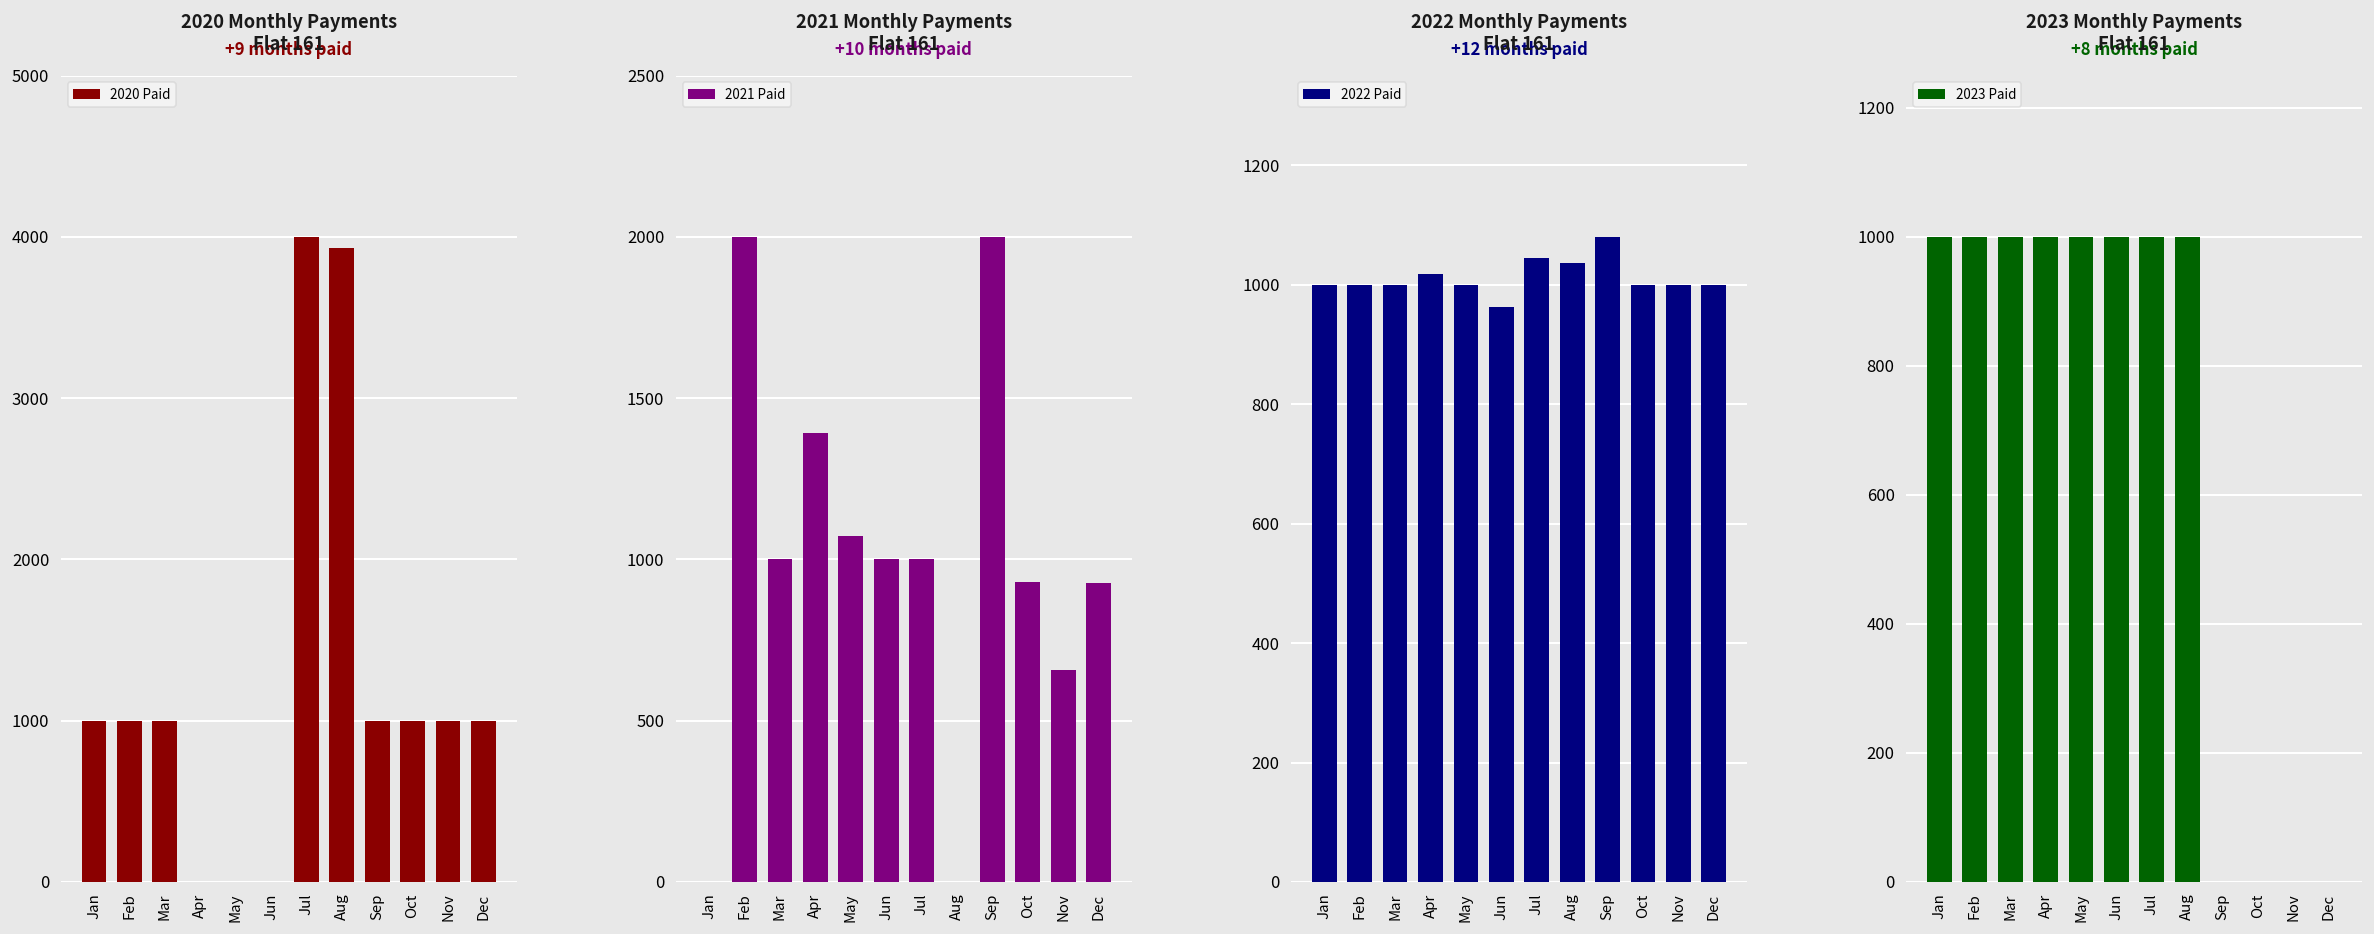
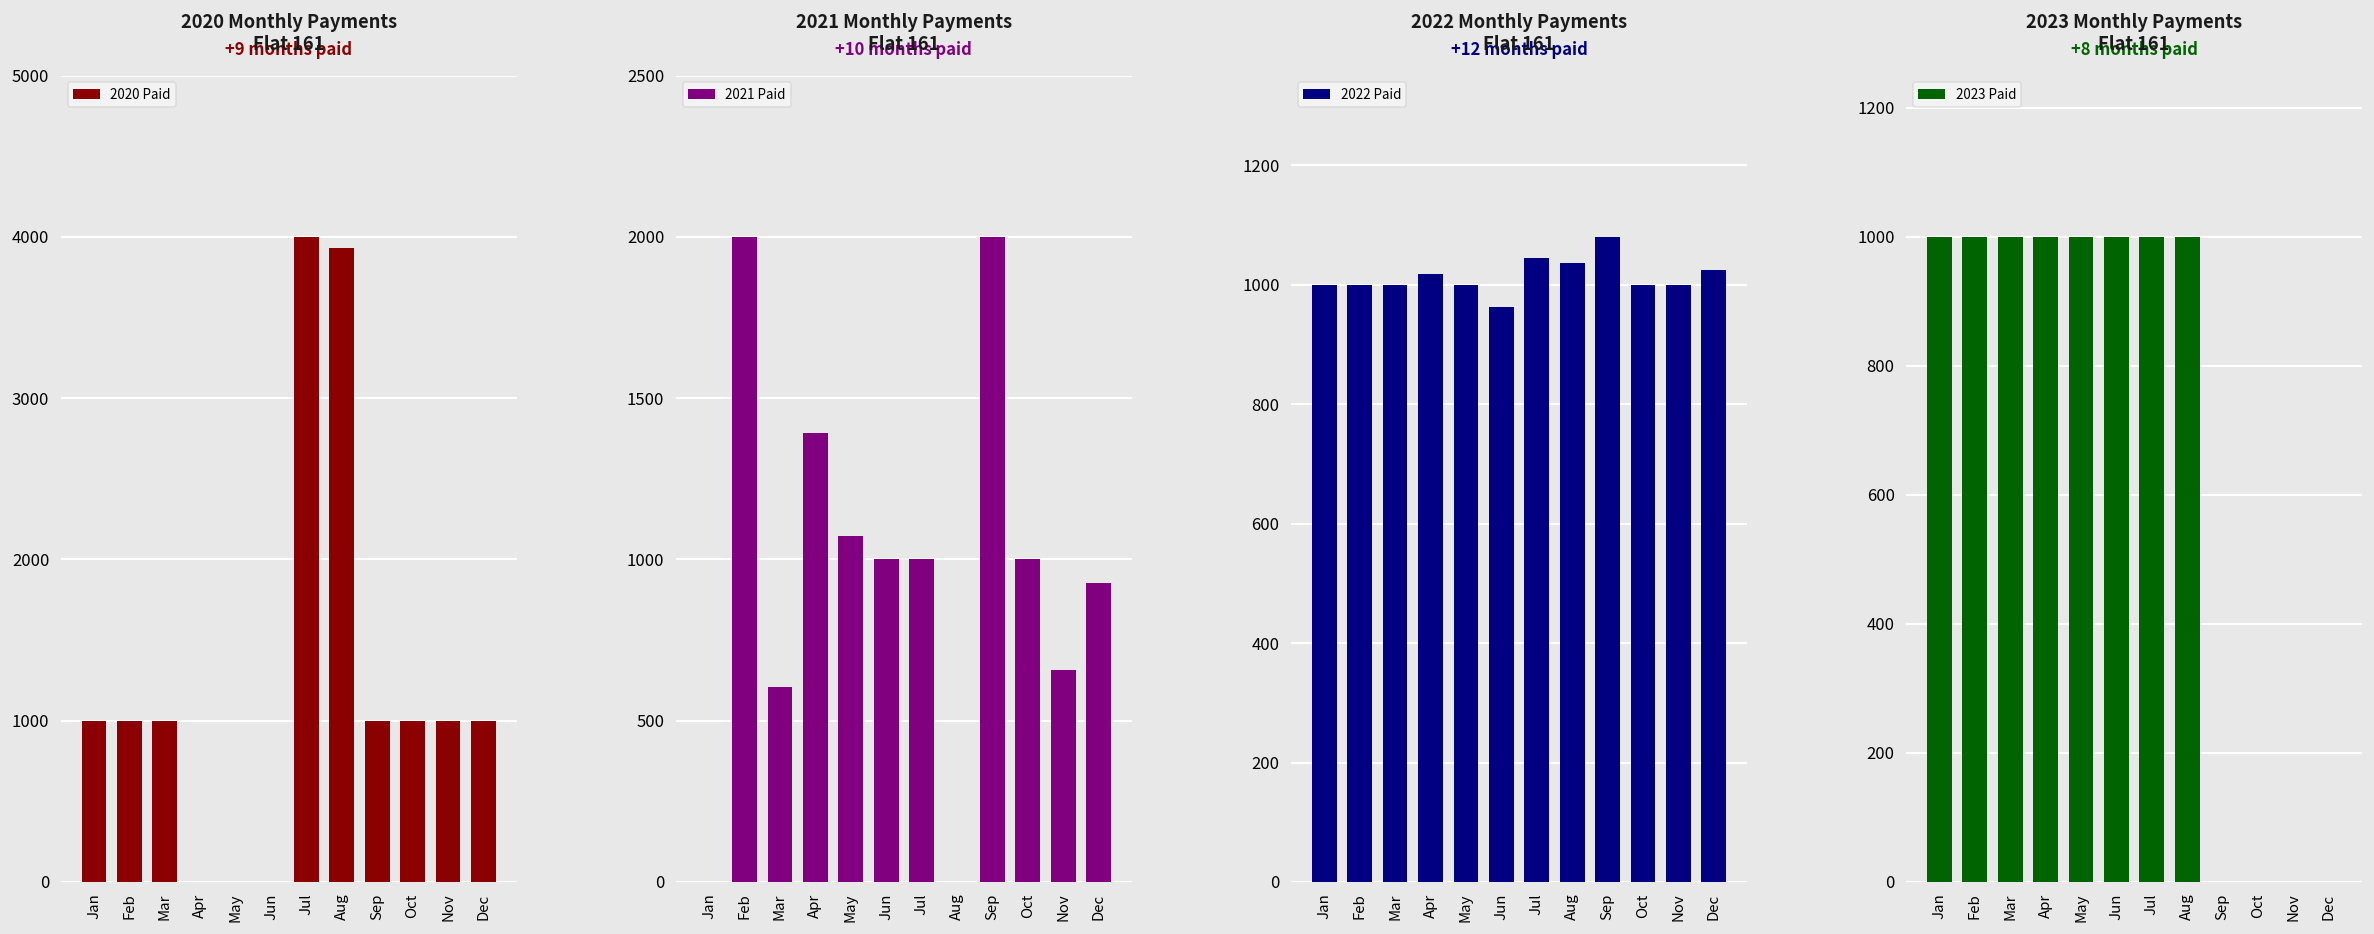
2021 Monthly Payments Flat 161, Mar: 1000 -> 610
2021 Monthly Payments Flat 161, Oct: 930 -> 1000
2022 Monthly Payments Flat 161, Dec: 1000 -> 1020
